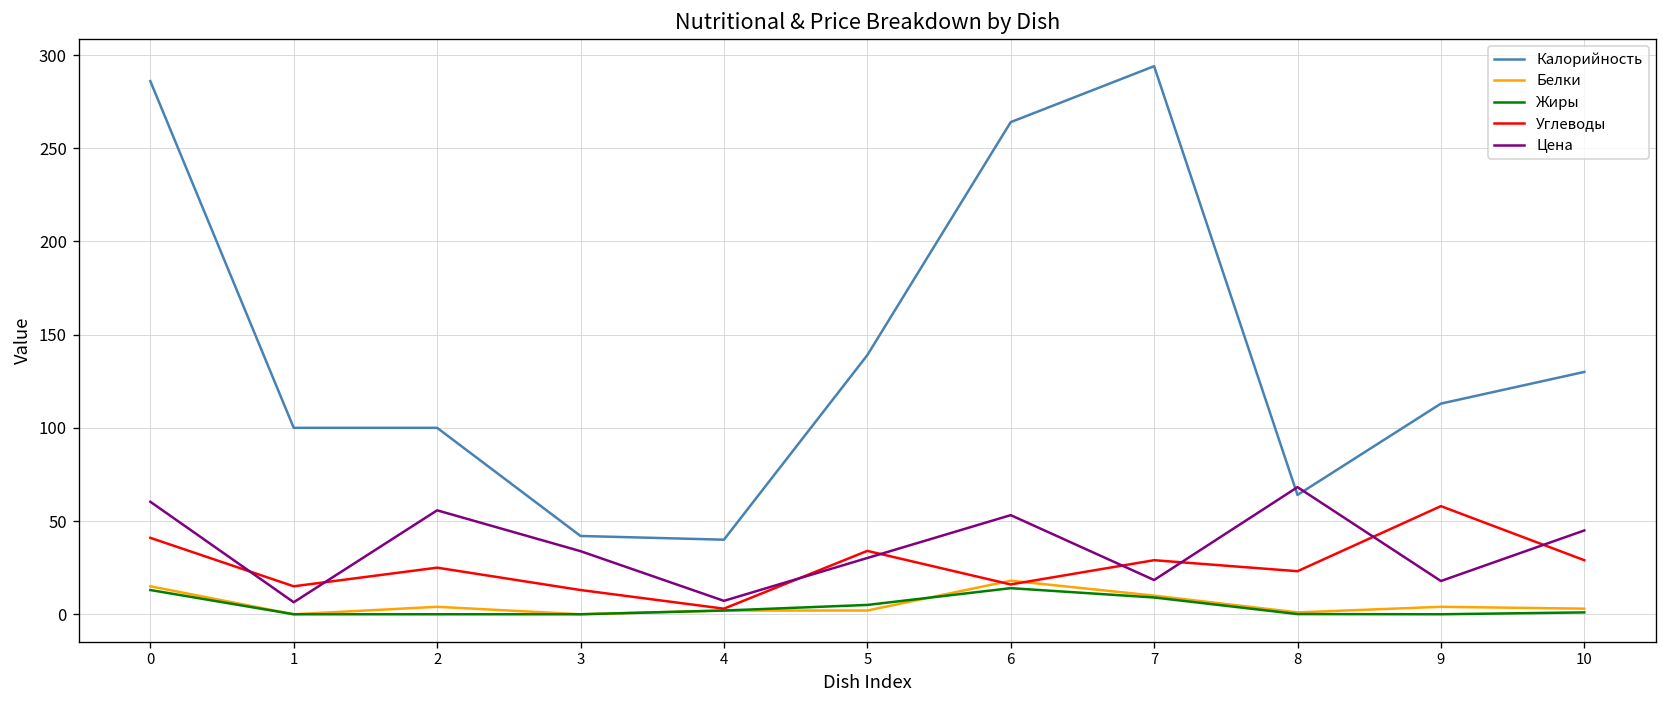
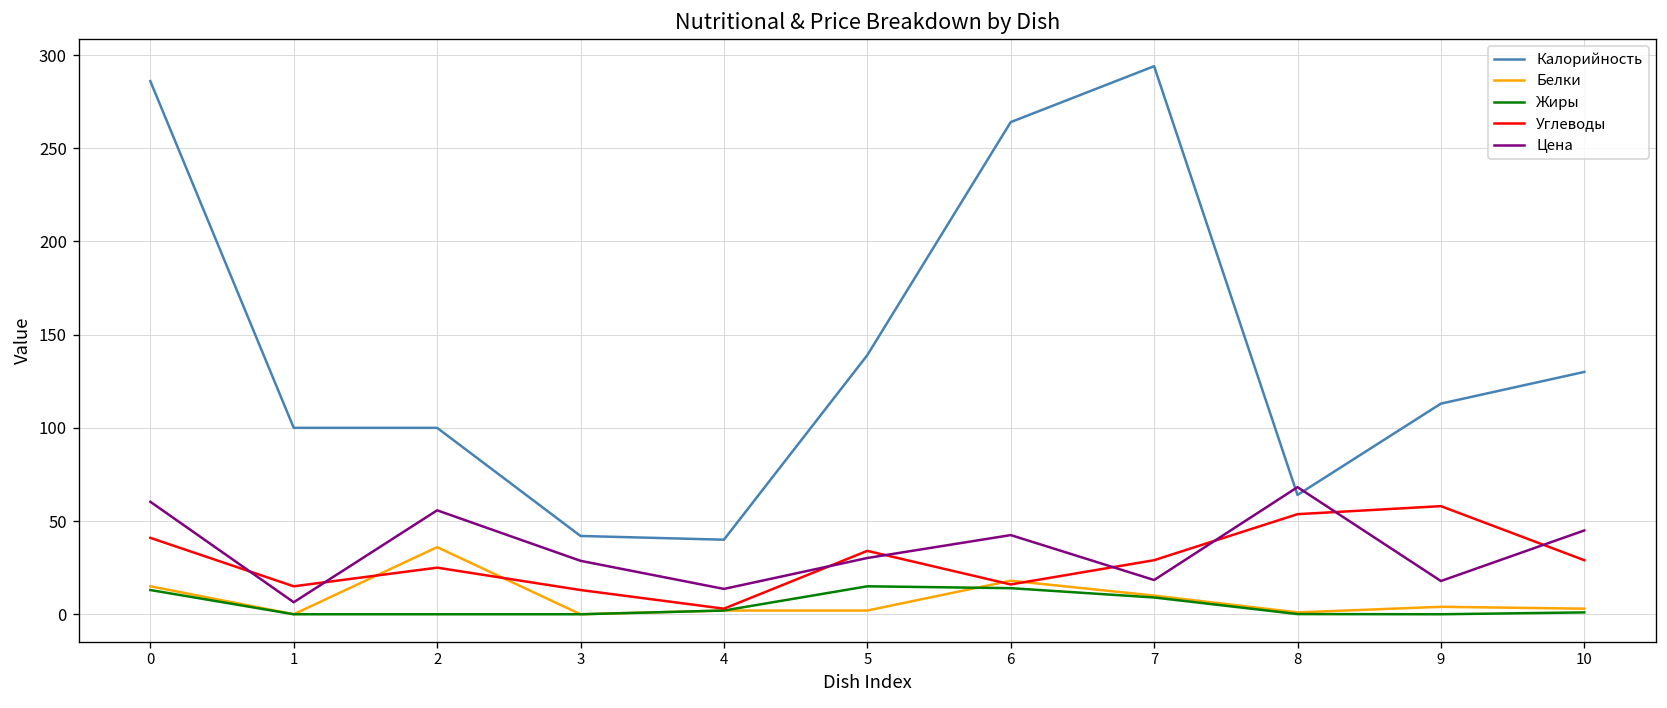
Белки, 2: 4 -> 36
Цена, 3: 34 -> 29
Цена, 4: 7 -> 14
Жиры, 5: 5 -> 15
Цена, 6: 53 -> 42
Углеводы, 8: 23 -> 54
